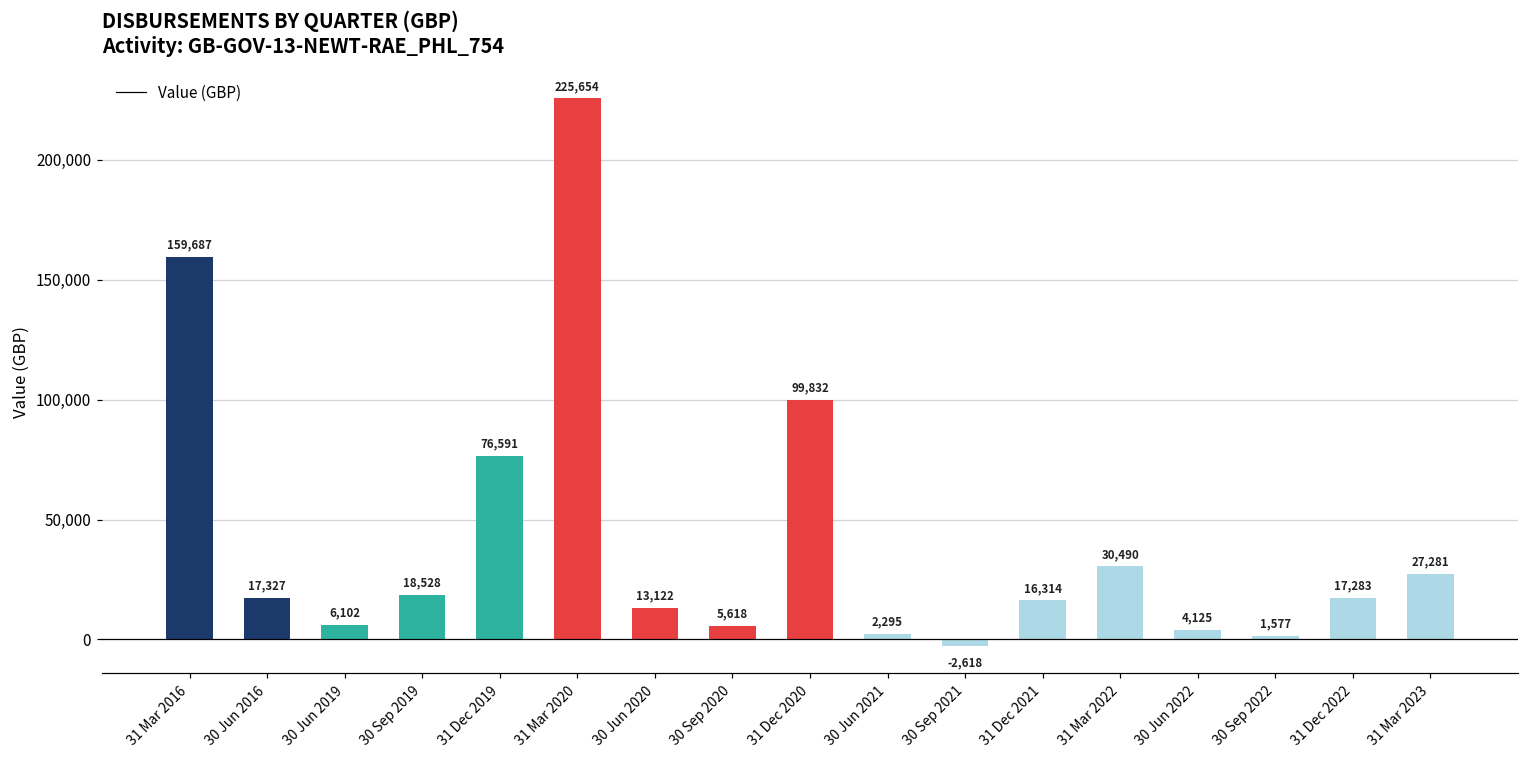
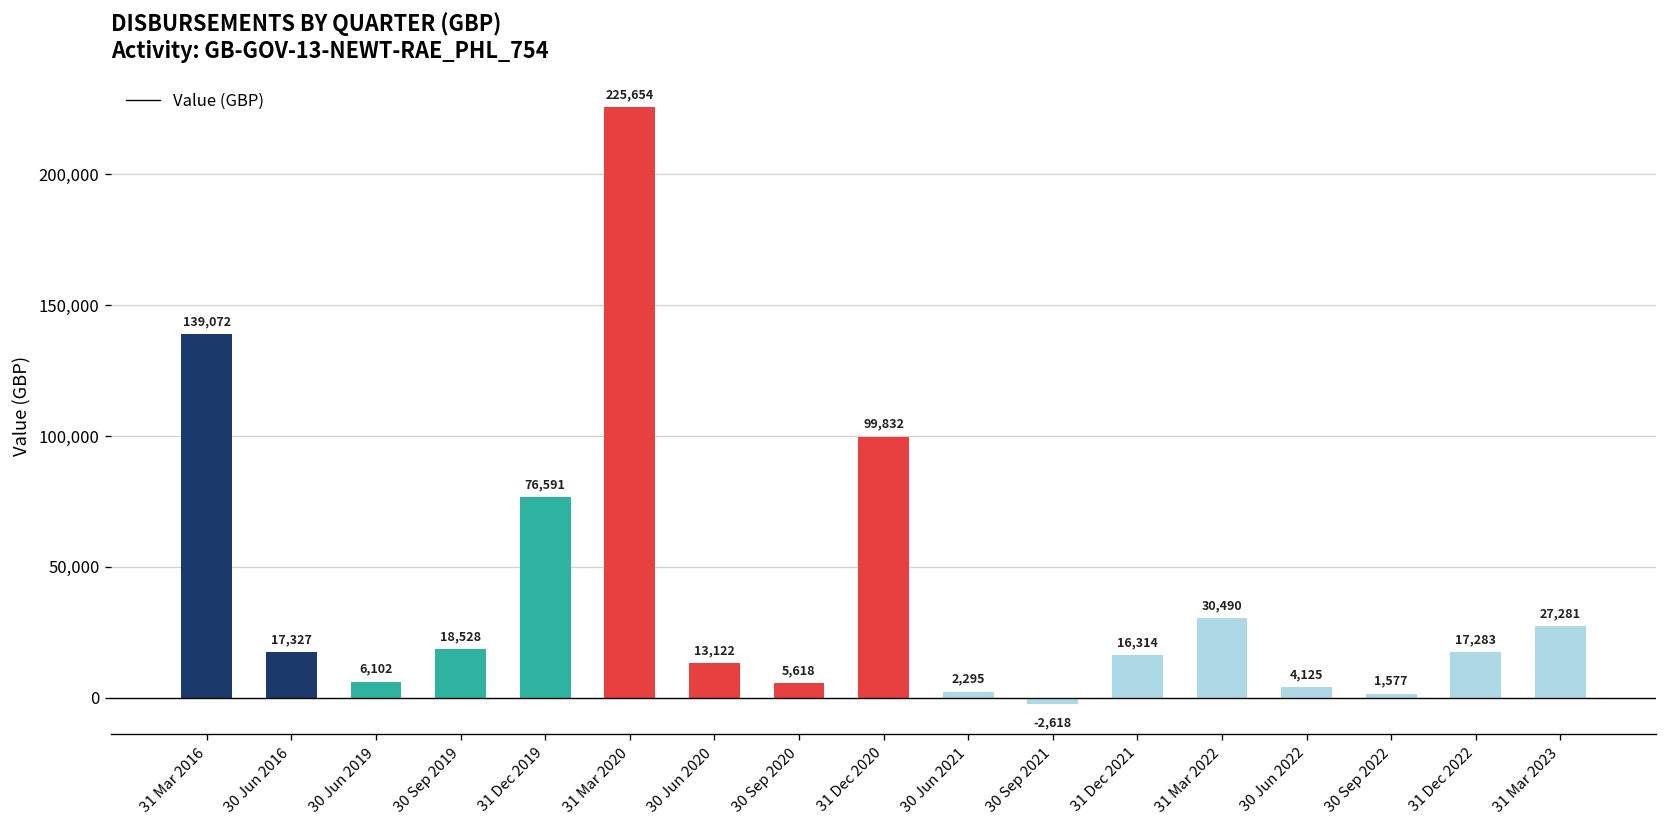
31 Mar 2016: 159,687 -> 139,072
